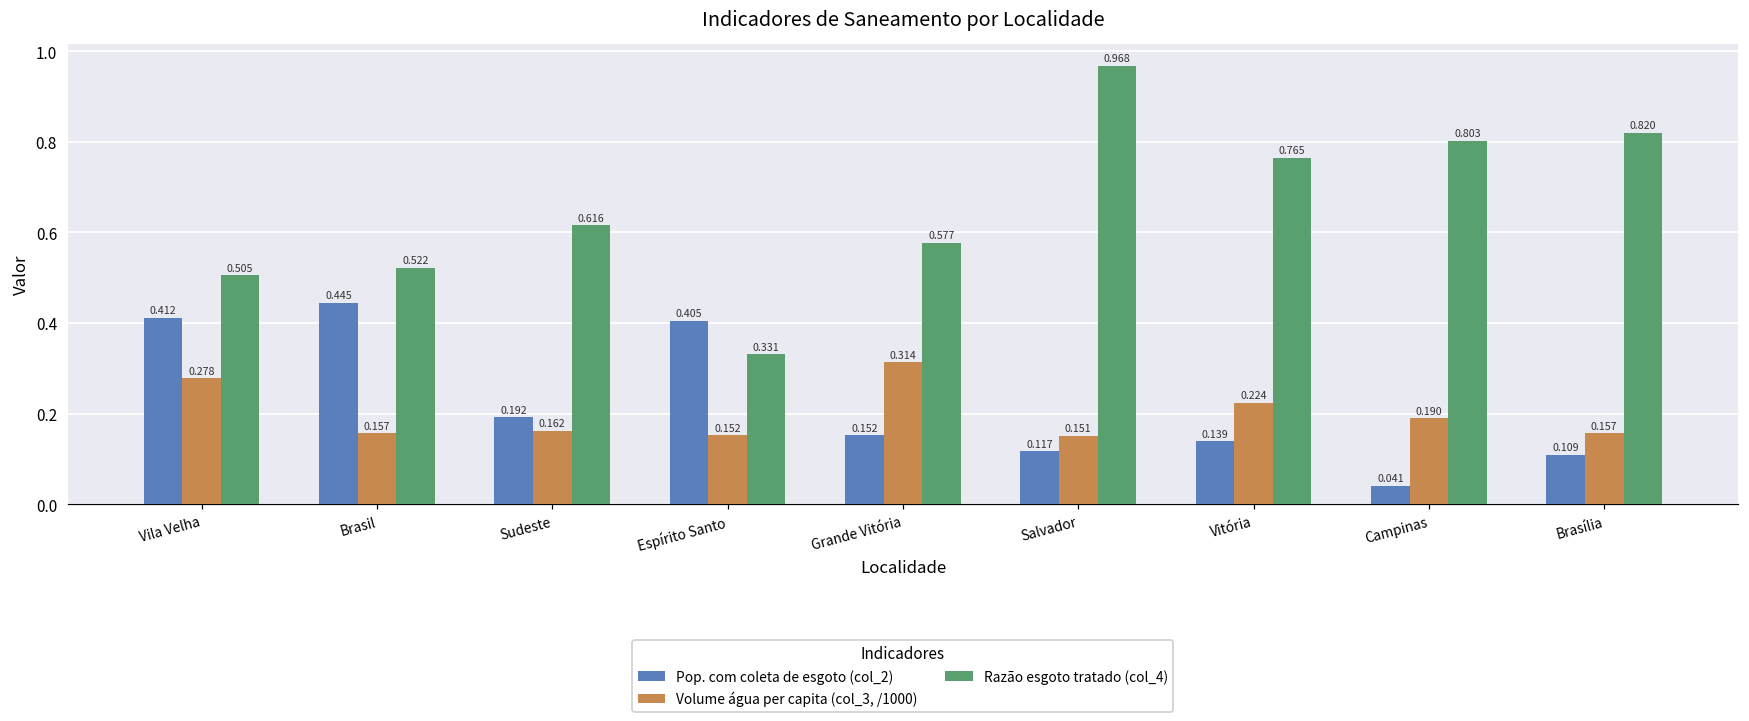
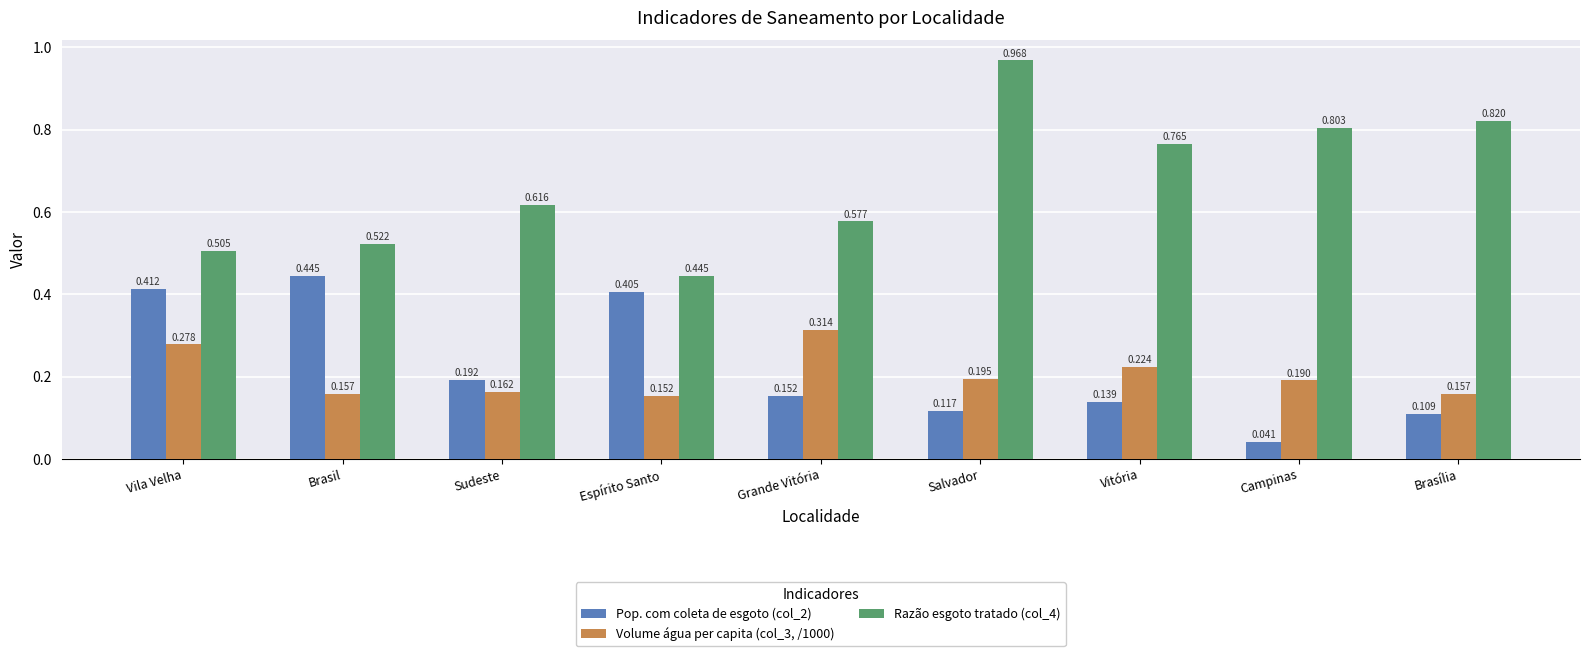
Razão esgoto tratado (col_4), Espírito Santo: 0.331 -> 0.445
Volume água per capita (col_3, /1000), Salvador: 0.151 -> 0.195
